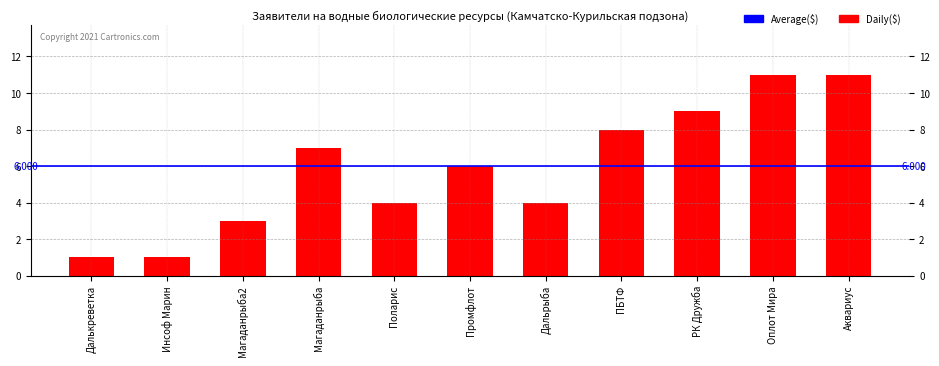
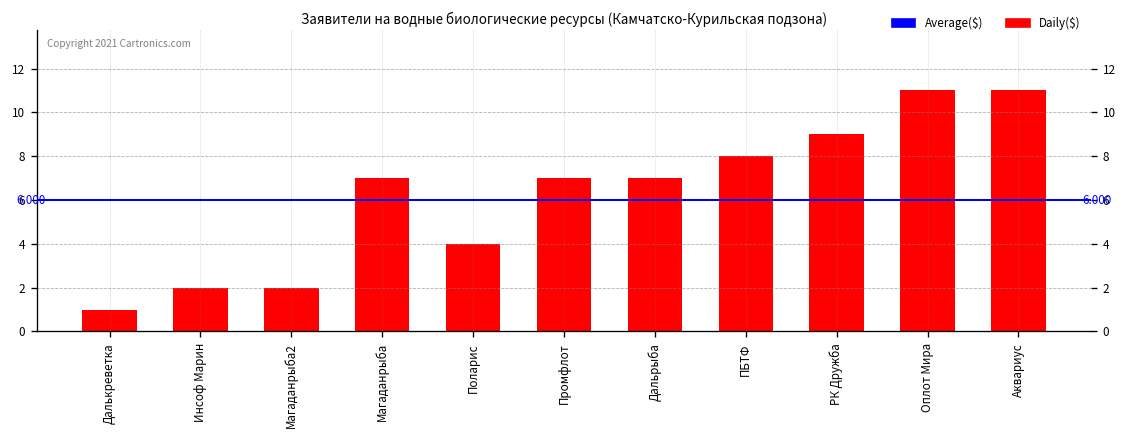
Инсоф Марин: 1 -> 2
Магаданрыба2: 3 -> 2
Промфлот: 6 -> 7
Дальрыба: 4 -> 7
